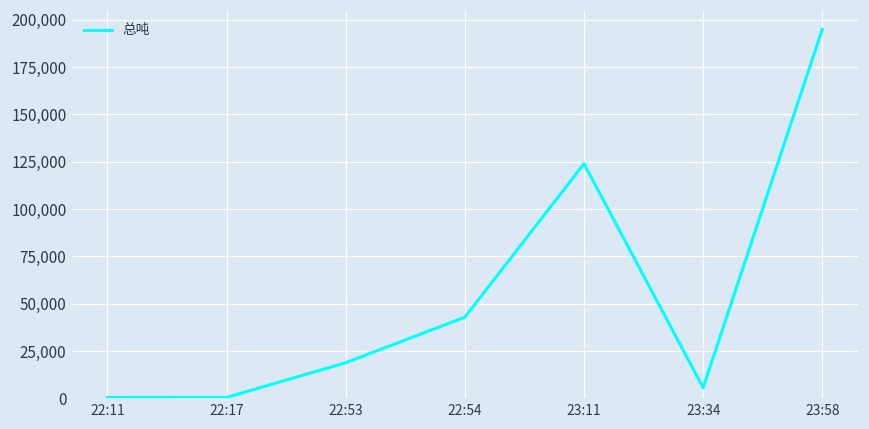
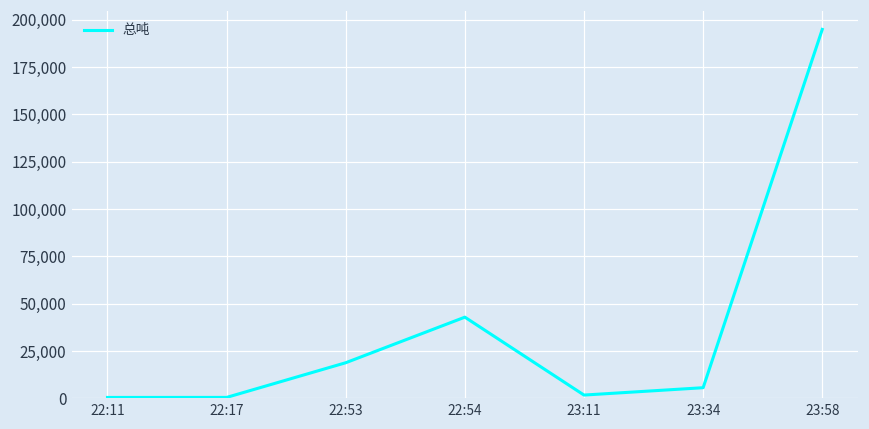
23:11: 124,000 -> 2,000
